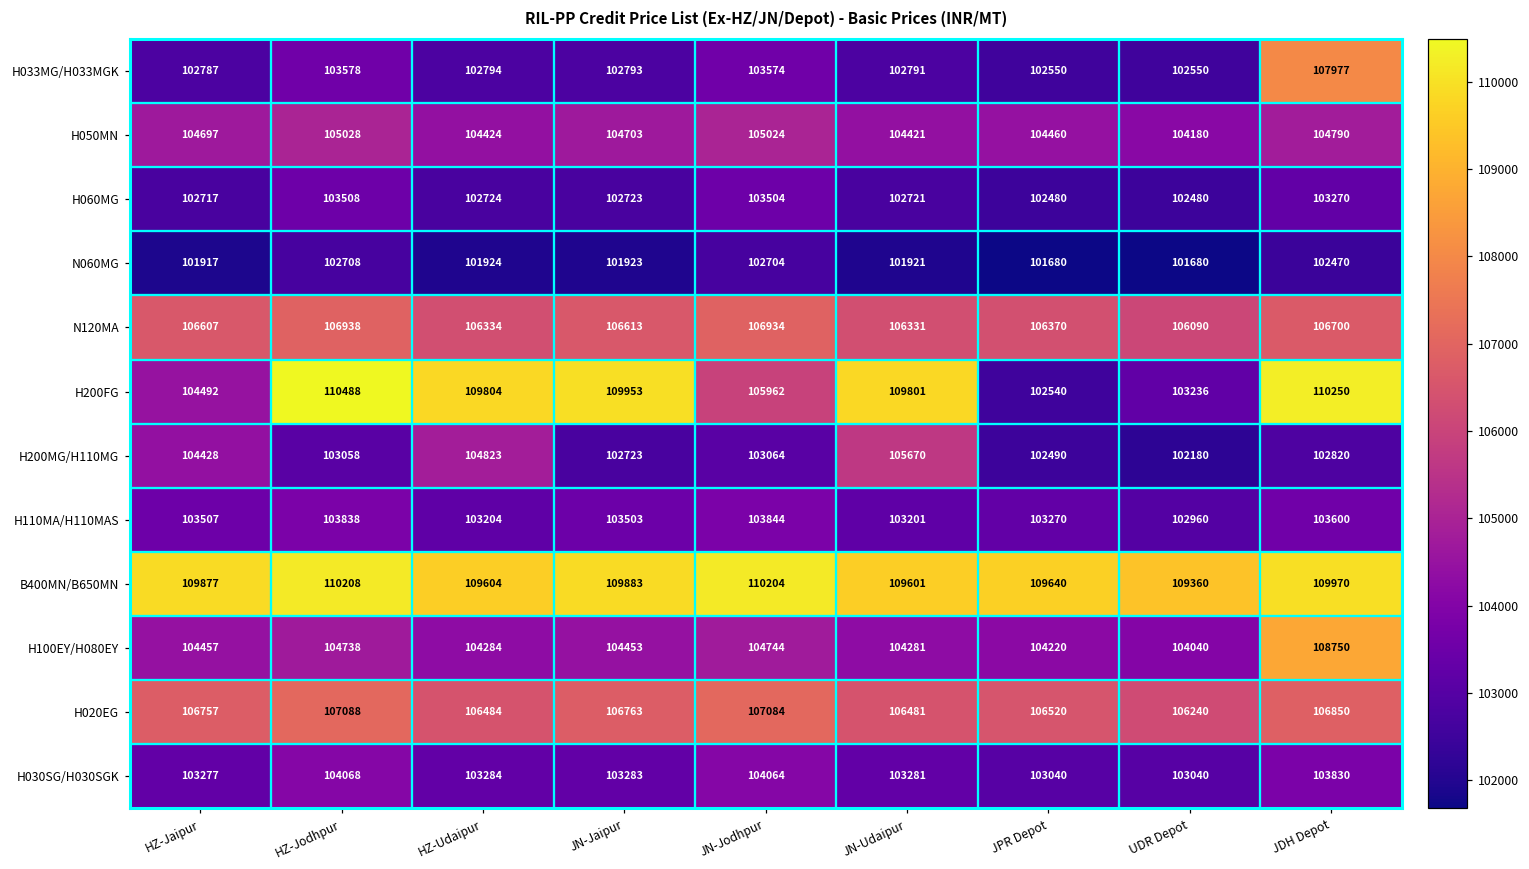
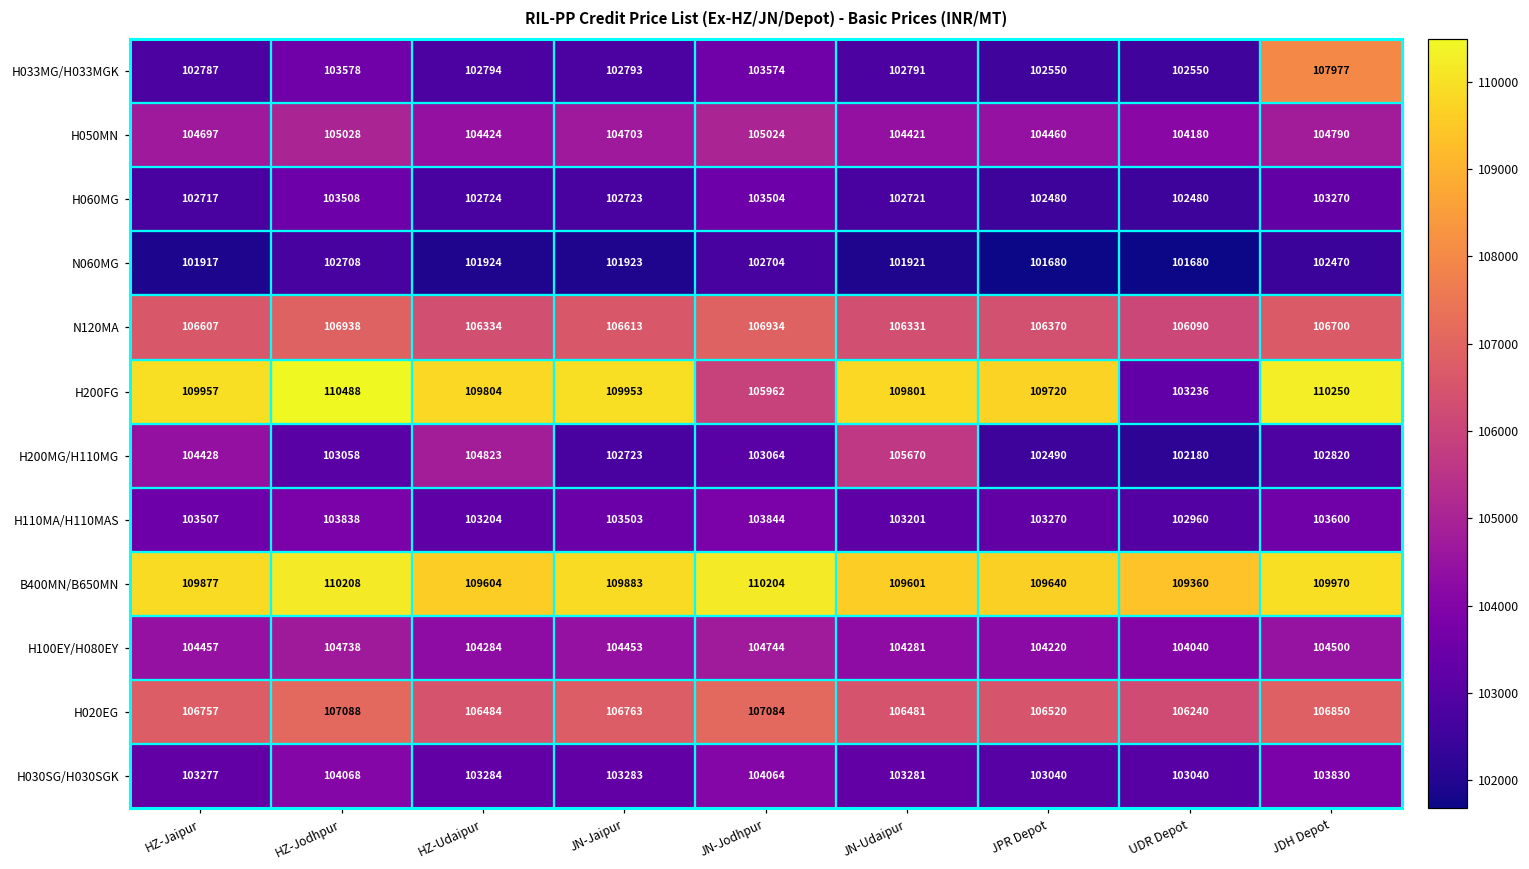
H200FG, HZ-Jaipur: 104492 -> 109957
H200FG, JPR Depot: 102540 -> 109720
H100EY/H080EY, JDH Depot: 108750 -> 104500
